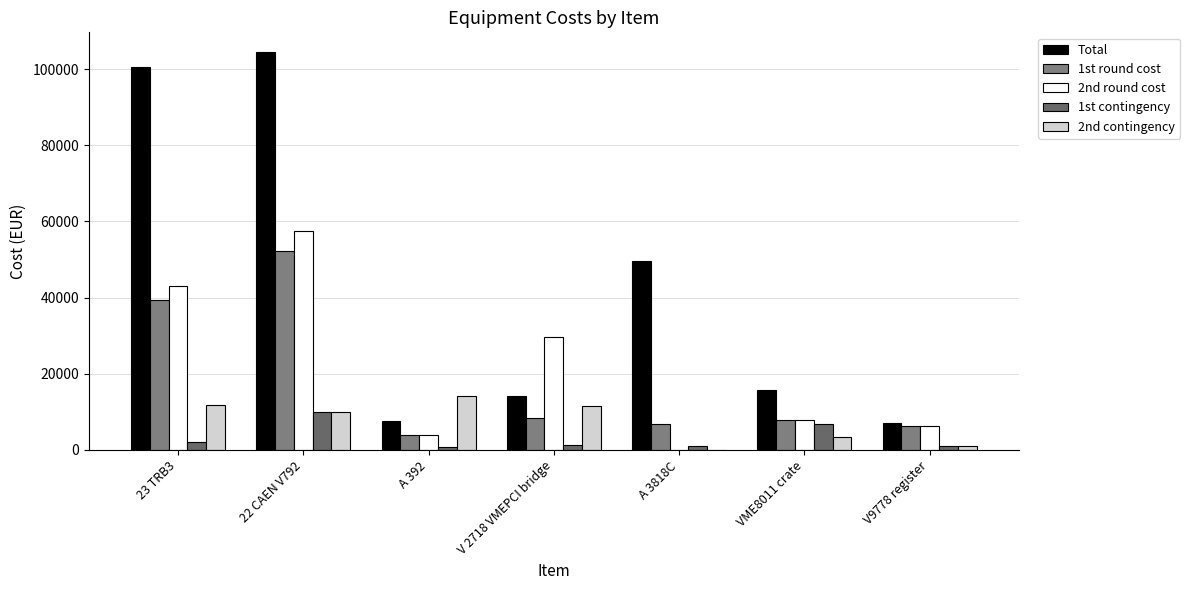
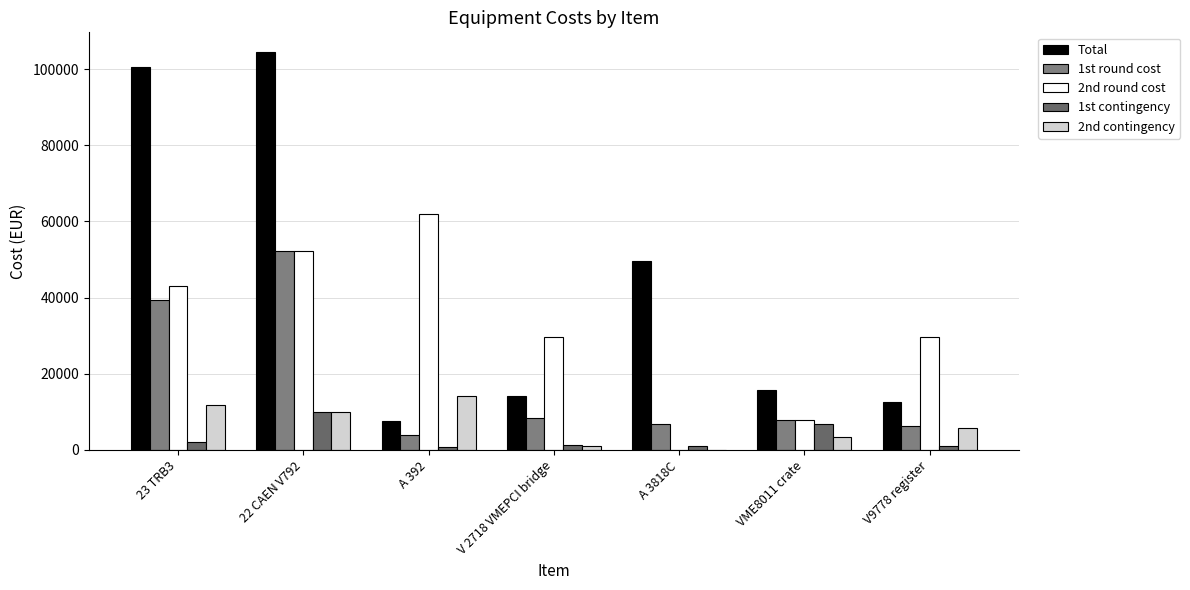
2nd round cost, 22 CAEN V792: 57000 -> 52000
2nd round cost, A 392: 4000 -> 62000
2nd contingency, V 2718 VMEPCI bridge: 11000 -> 1000
Total, V9778 register: 7000 -> 13000
2nd round cost, V9778 register: 6000 -> 30000
2nd contingency, V9778 register: 1000 -> 6000
